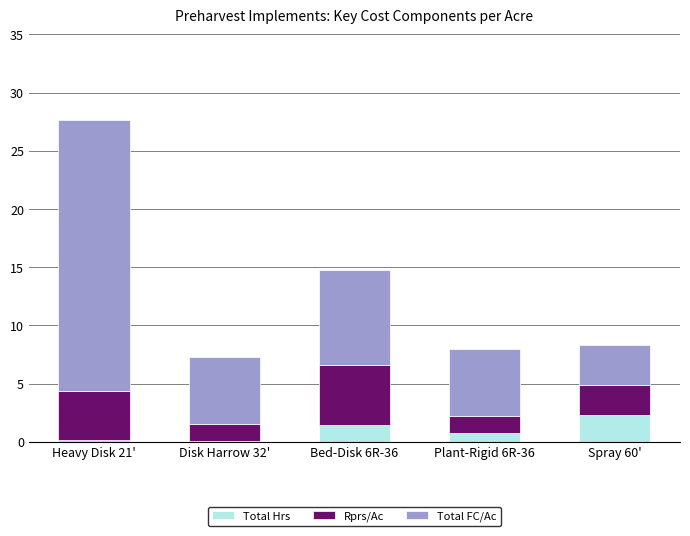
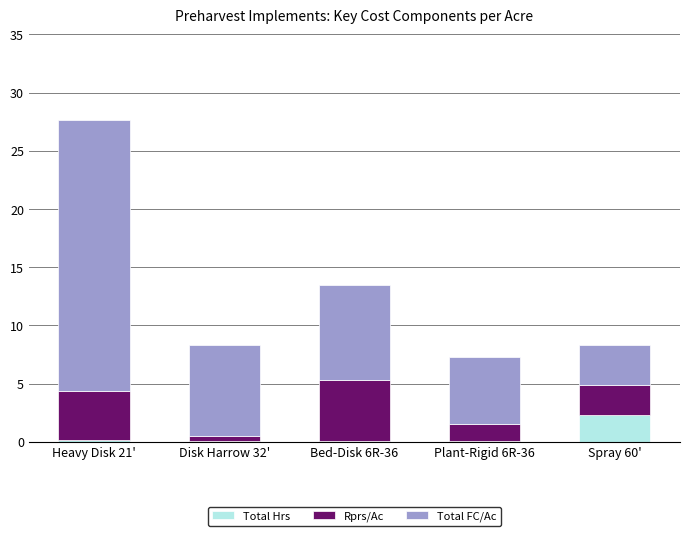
Rprs/Ac, Disk Harrow 32': 1.5 -> 0.5
Total FC/Ac, Disk Harrow 32': 5.8 -> 7.8
Total Hrs, Bed-Disk 6R-36: 1.4 -> 0.1
Total Hrs, Plant-Rigid 6R-36: 0.8 -> 0.1
